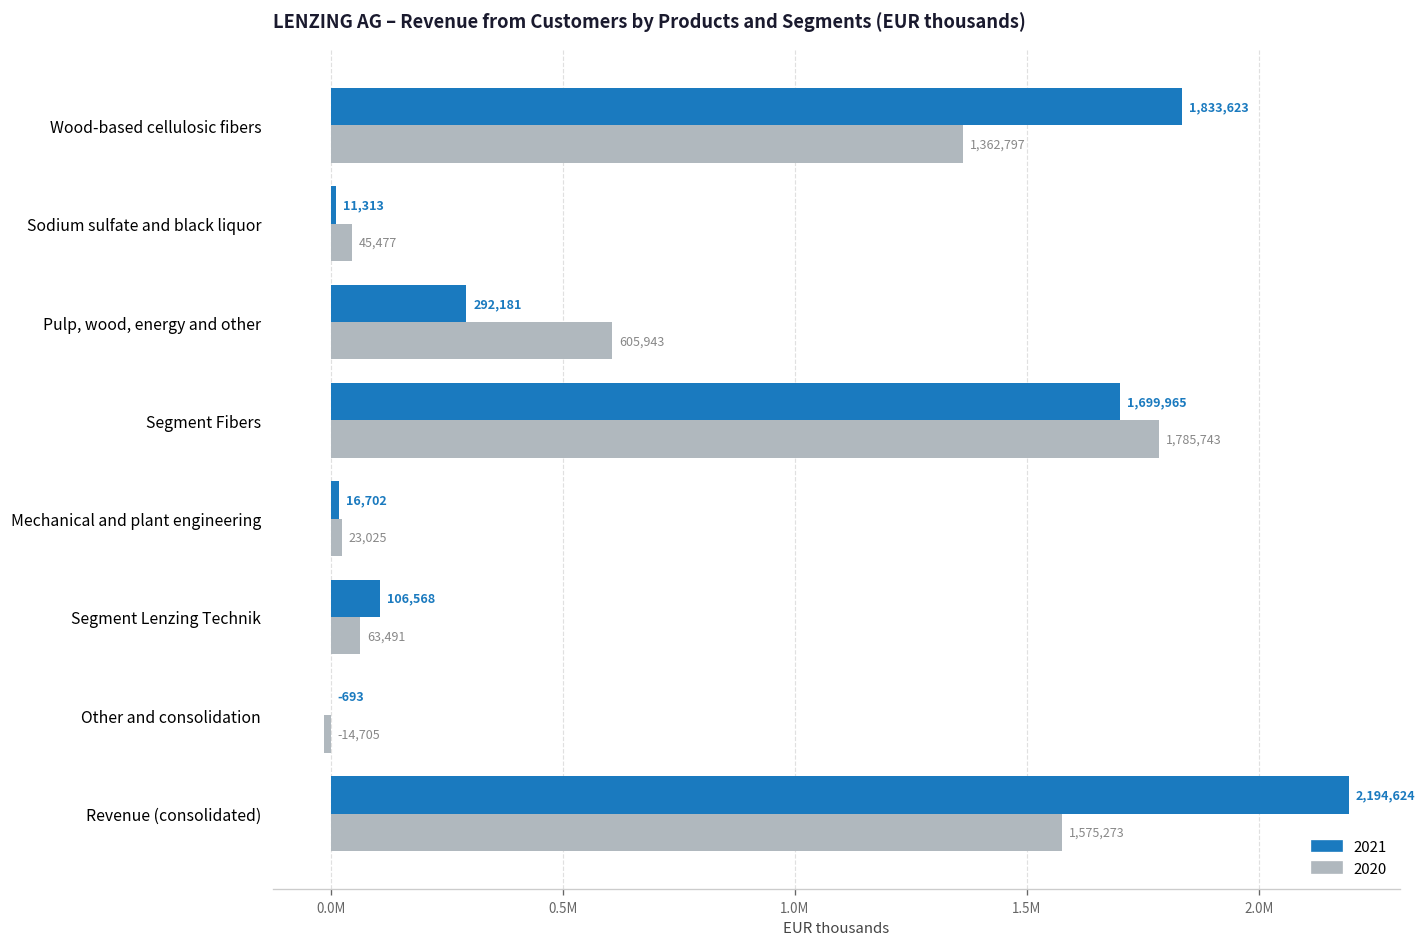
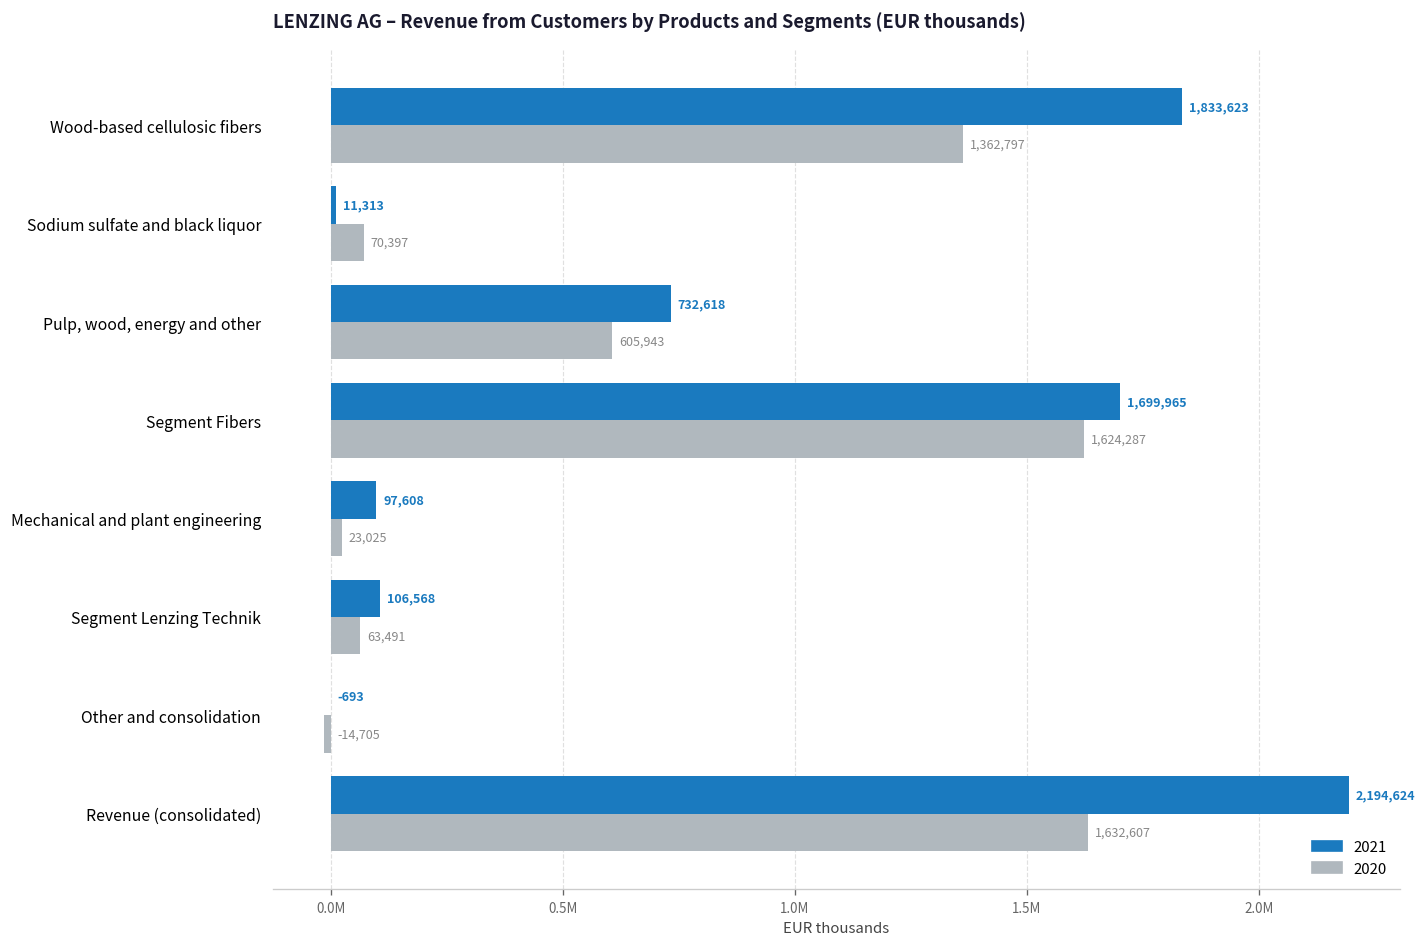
2020, Sodium sulfate and black liquor: 45,477 -> 70,397
2021, Pulp, wood, energy and other: 292,181 -> 732,618
2020, Segment Fibers: 1,785,743 -> 1,624,287
2021, Mechanical and plant engineering: 16,702 -> 97,608
2020, Revenue (consolidated): 1,575,273 -> 1,632,607
